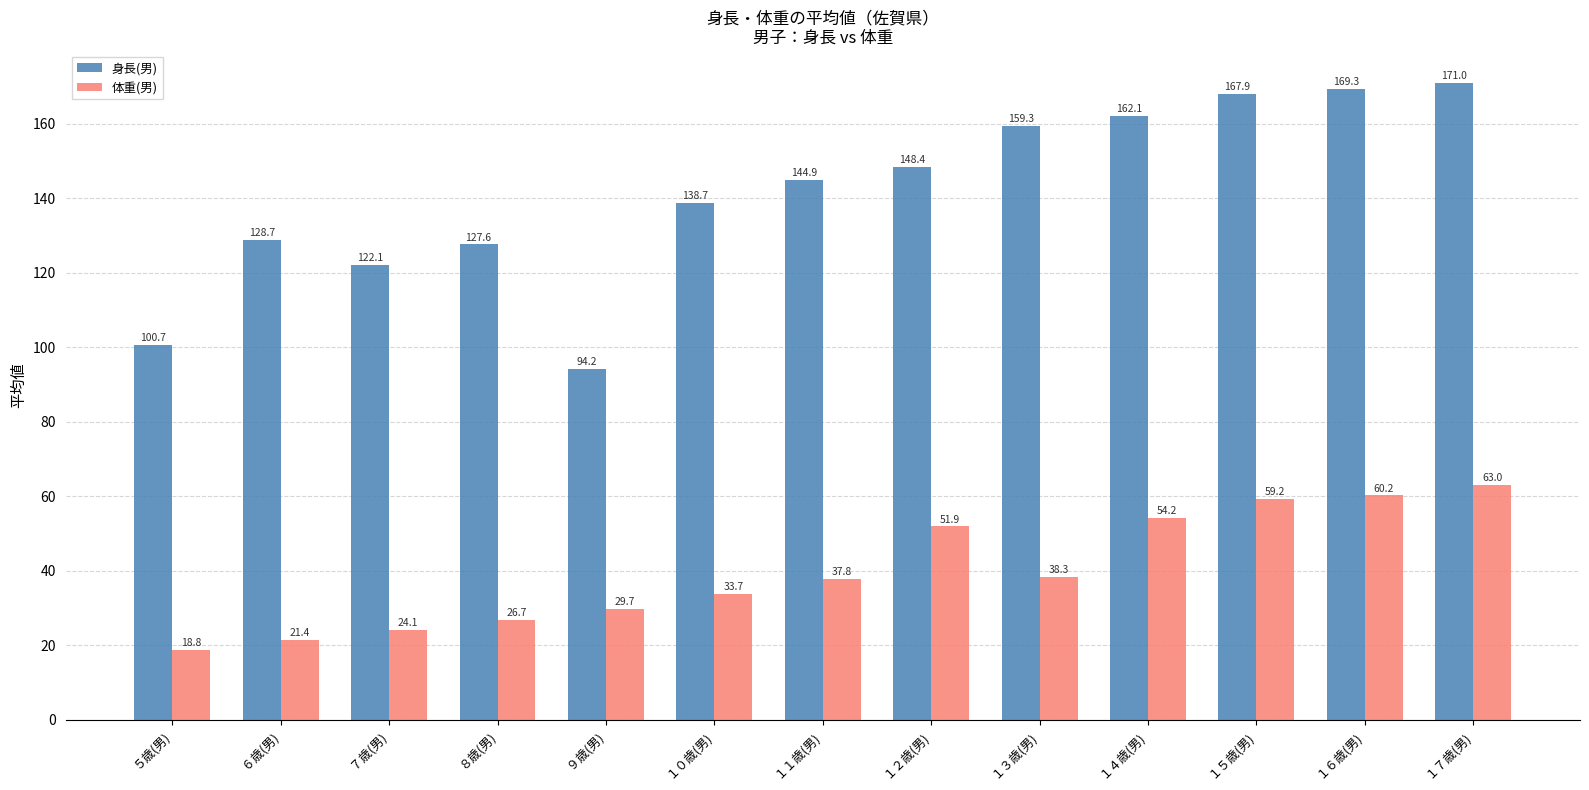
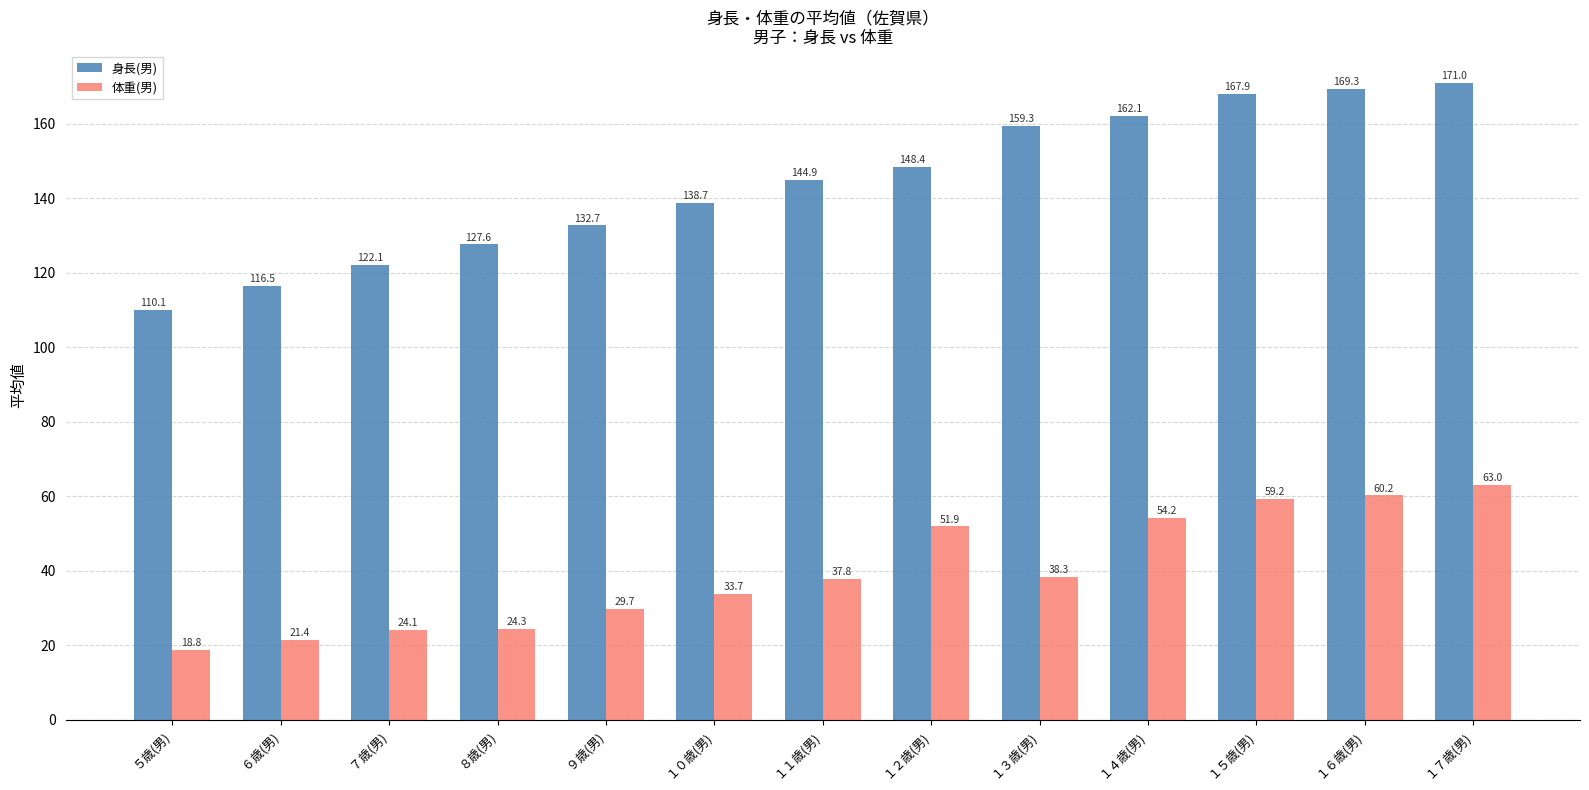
身長(男), ５歳(男): 100.7 -> 110.1
身長(男), ６歳(男): 128.7 -> 116.5
体重(男), ８歳(男): 26.7 -> 24.3
身長(男), ９歳(男): 94.2 -> 132.7
